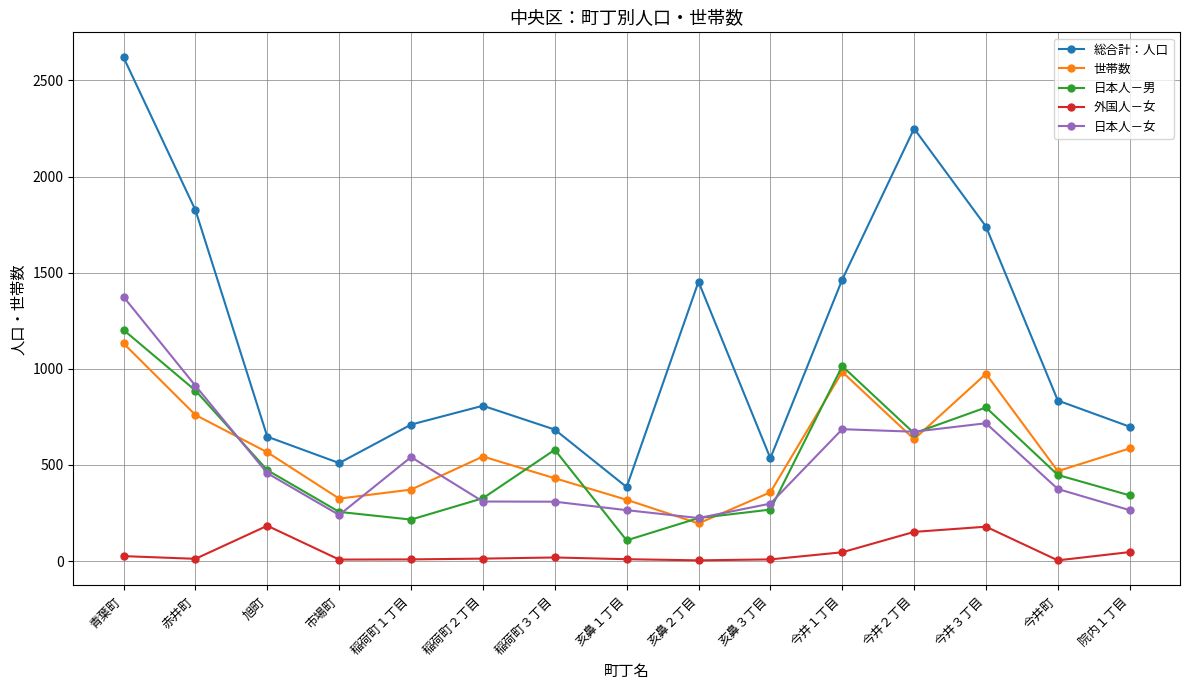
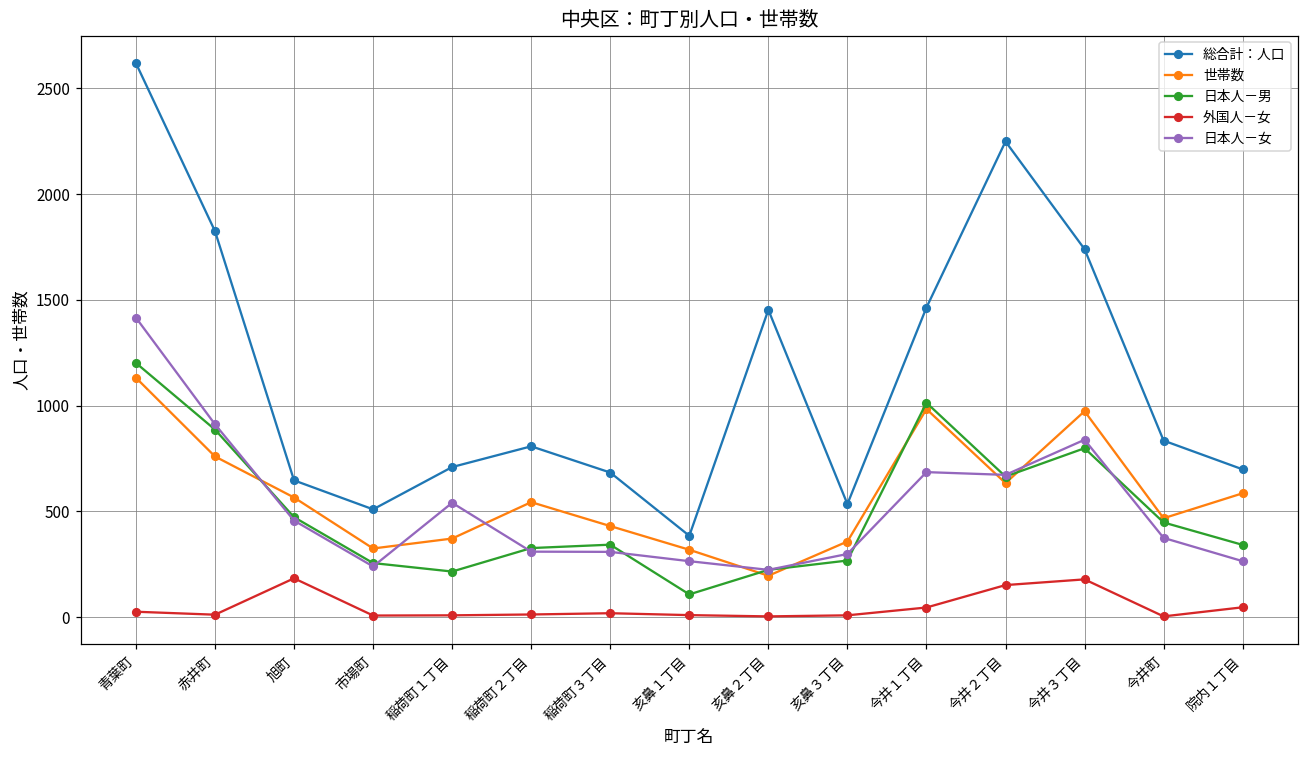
日本人－女, 青葉町: 1370 -> 1420
日本人－男, 稲荷町３丁目: 580 -> 340
日本人－女, 今井３丁目: 720 -> 840
